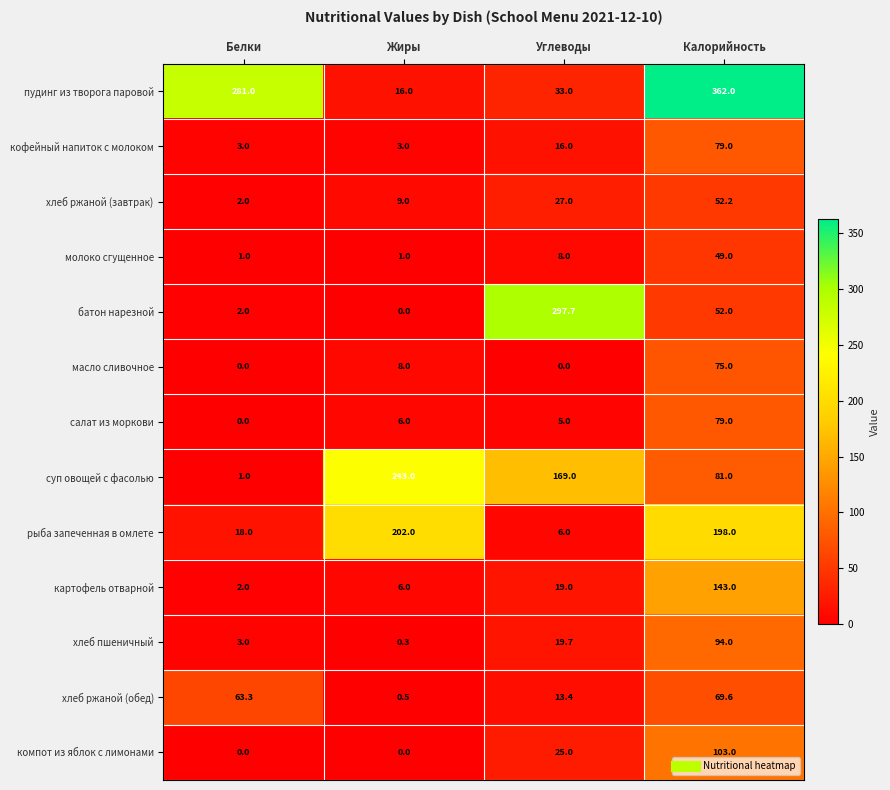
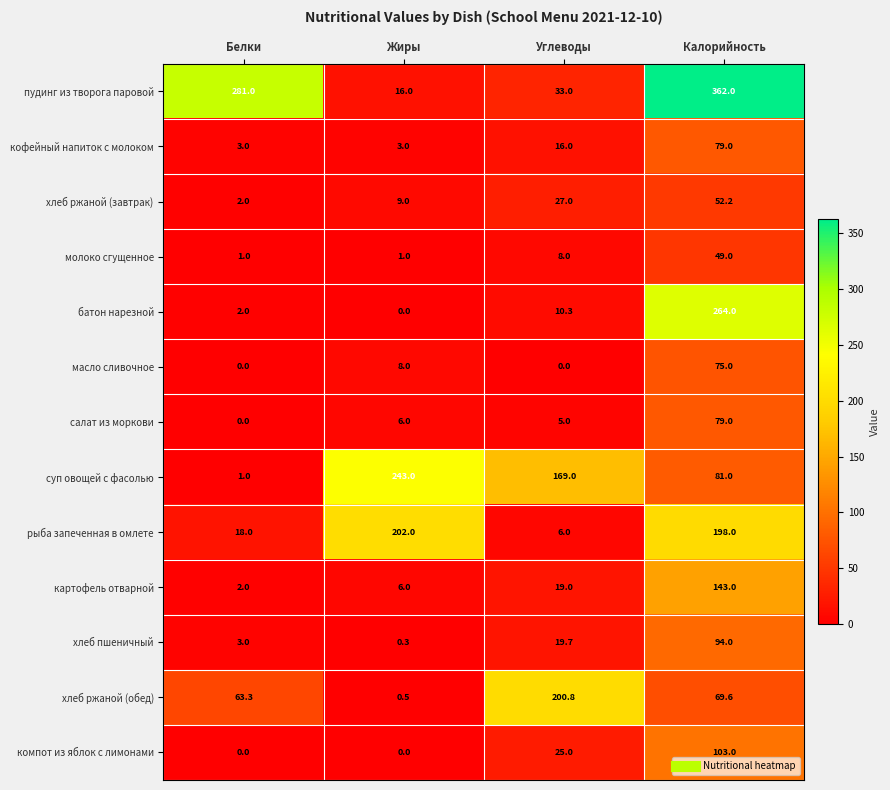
батон нарезной, Углеводы: 297.7 -> 10.3
батон нарезной, Калорийность: 52.0 -> 264.0
хлеб ржаной (обед), Углеводы: 13.4 -> 200.8
